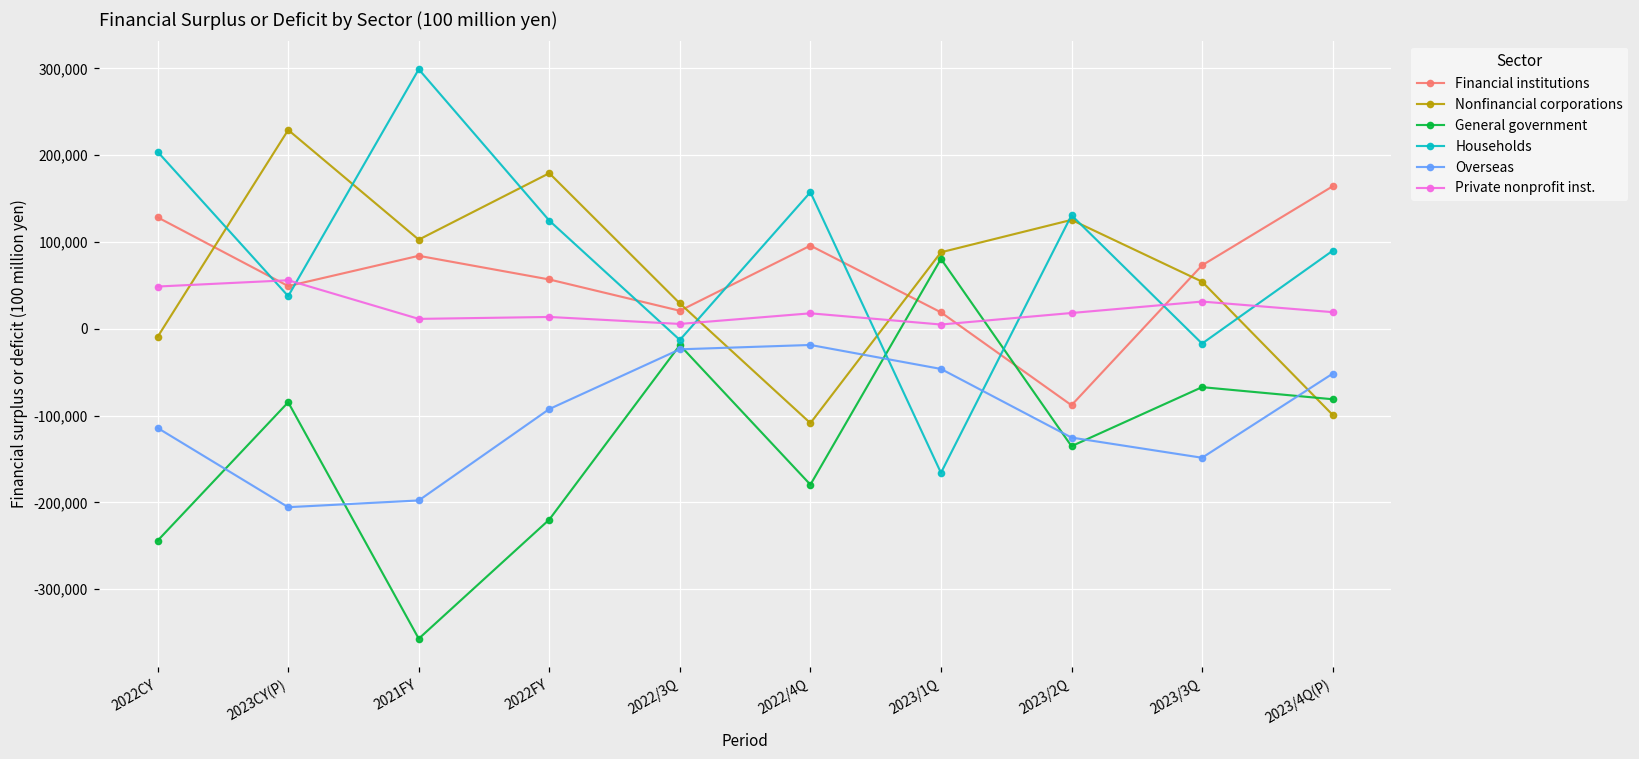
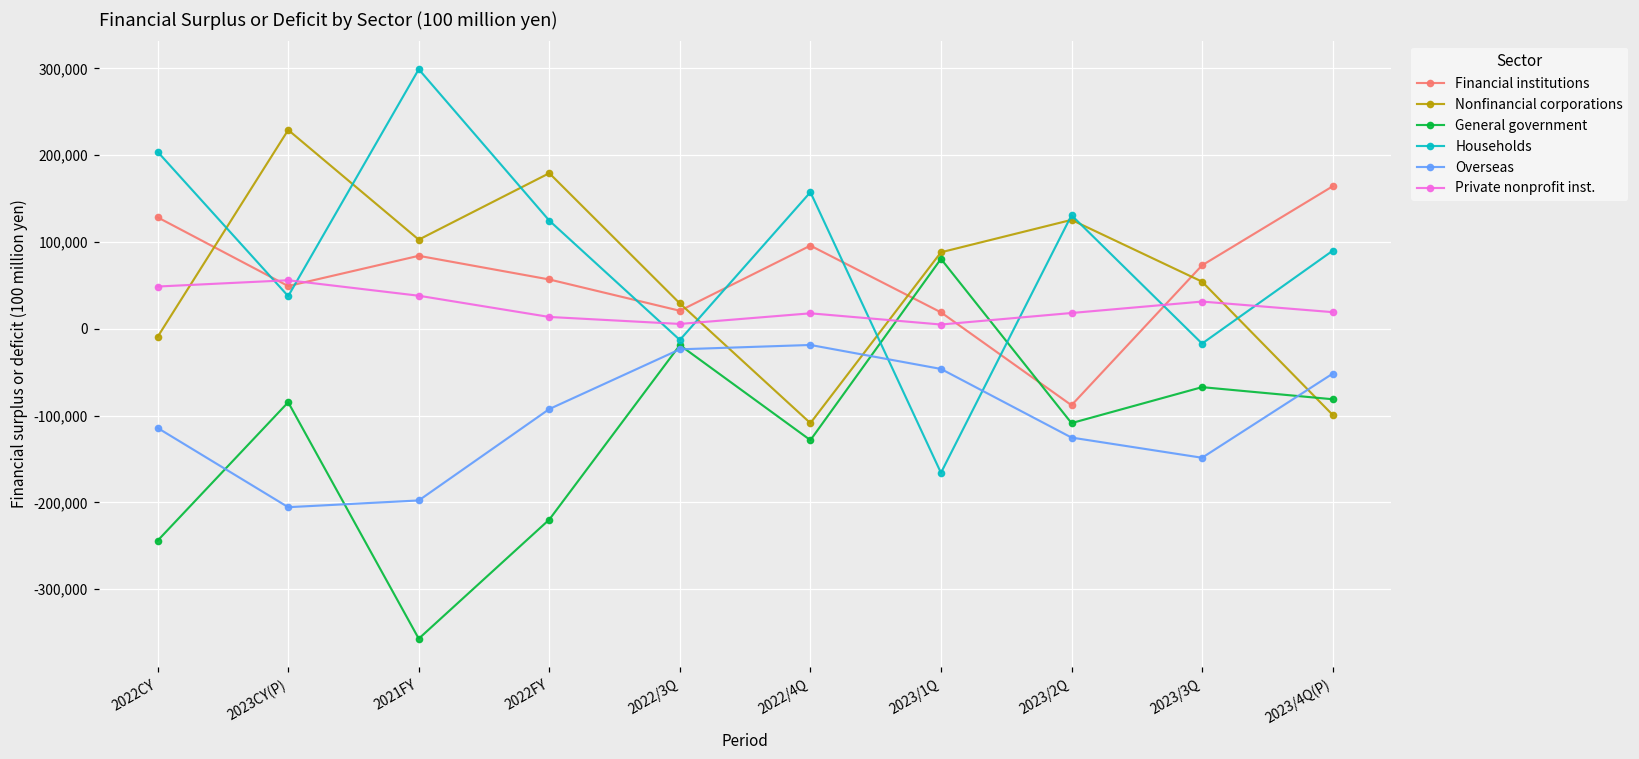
Private nonprofit inst., 2021FY: 10,000 -> 40,000
General government, 2022/4Q: -180,000 -> -130,000
General government, 2023/2Q: -140,000 -> -110,000
